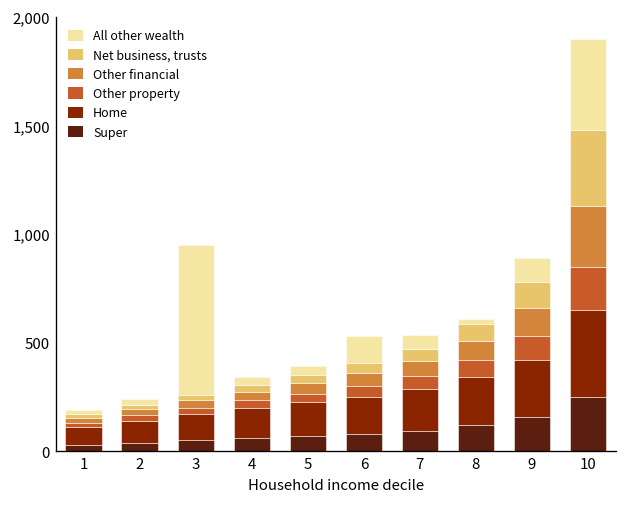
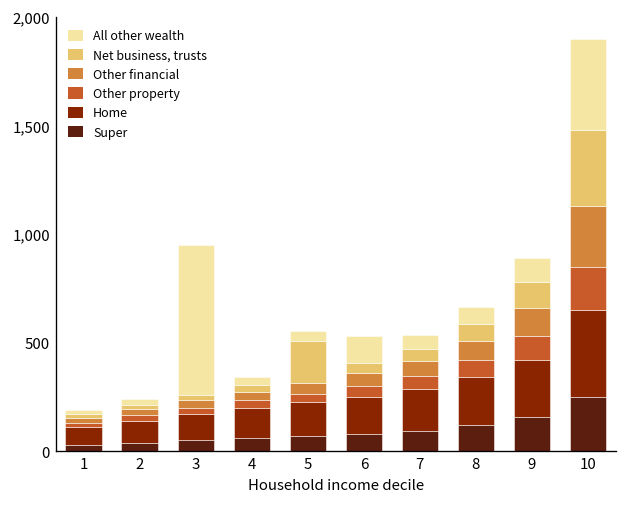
Net business, trusts, 5: 40 -> 190
All other wealth, 8: 30 -> 80
